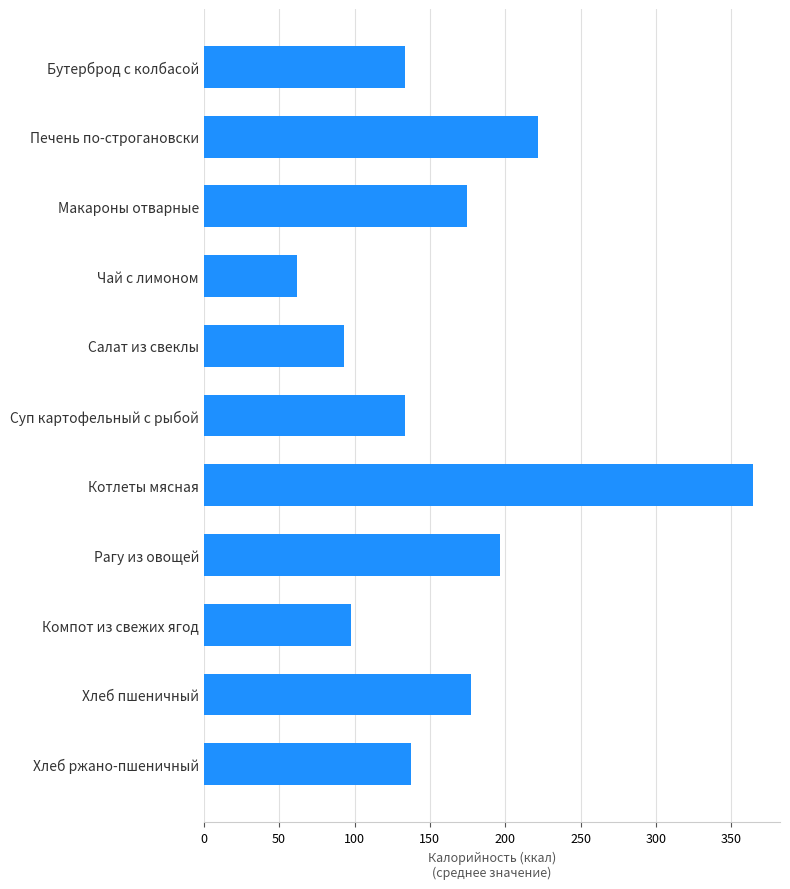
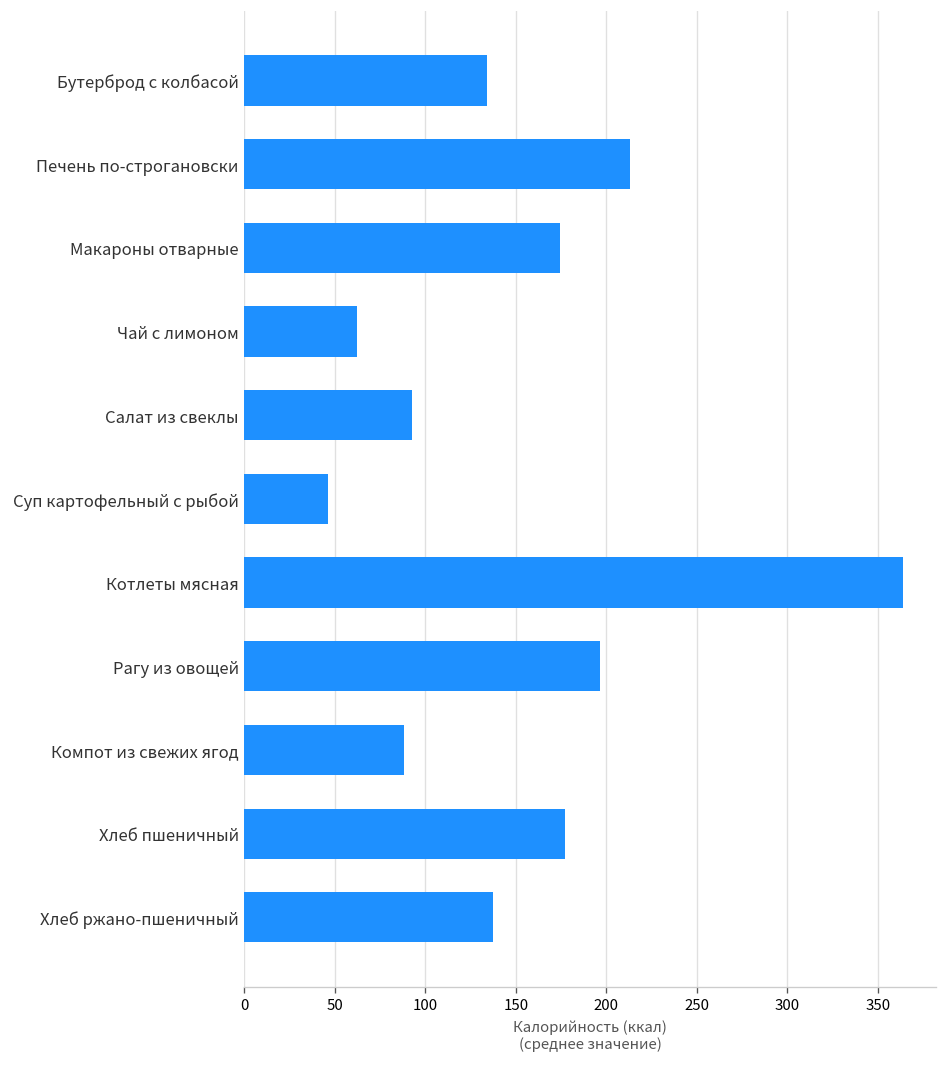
Печень по-строгановски: 222 -> 213
Суп картофельный с рыбой: 134 -> 46
Компот из свежих ягод: 98 -> 88
